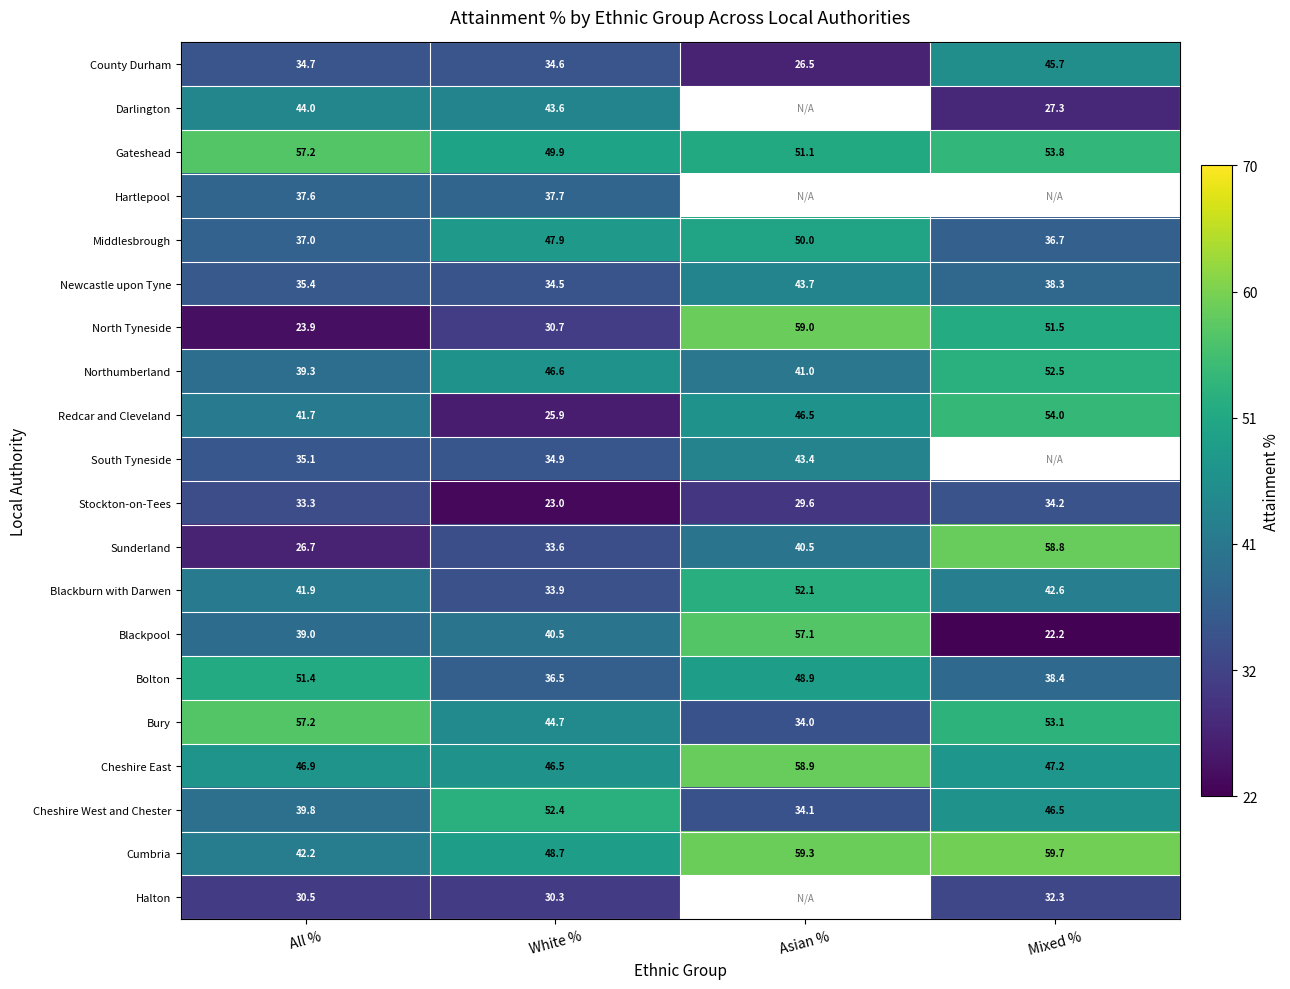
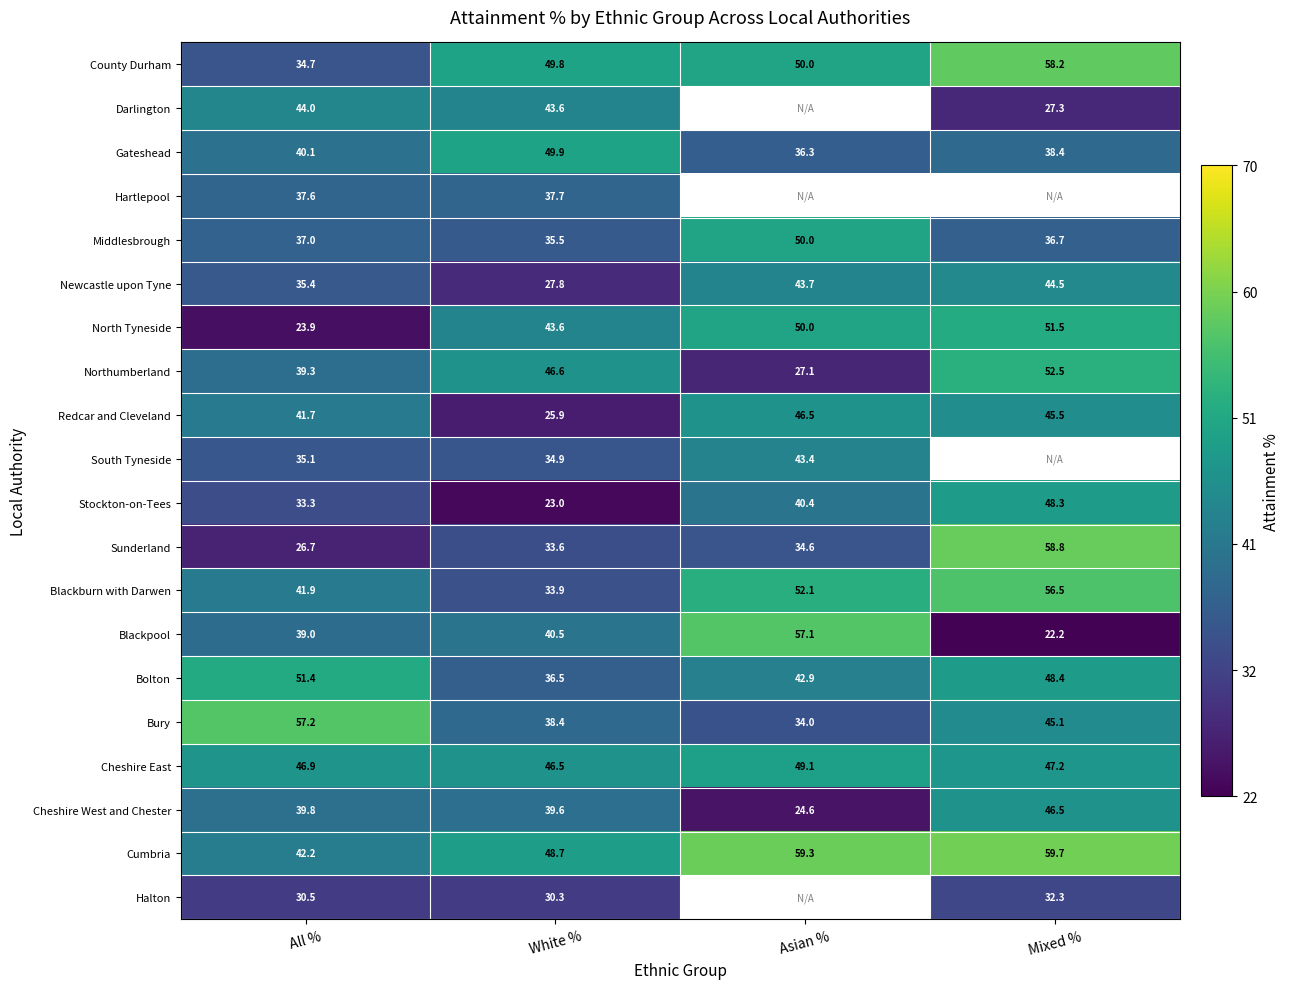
County Durham, White %: 34.6 -> 49.8
County Durham, Asian %: 26.5 -> 50.0
County Durham, Mixed %: 45.7 -> 58.2
Gateshead, All %: 57.2 -> 40.1
Gateshead, Asian %: 51.1 -> 36.3
Gateshead, Mixed %: 53.8 -> 38.4
Middlesbrough, White %: 47.9 -> 35.5
Newcastle upon Tyne, White %: 34.5 -> 27.8
Newcastle upon Tyne, Mixed %: 38.3 -> 44.5
North Tyneside, White %: 30.7 -> 43.6
North Tyneside, Asian %: 59.0 -> 50.0
Northumberland, Asian %: 41.0 -> 27.1
Redcar and Cleveland, Mixed %: 54.0 -> 45.5
Stockton-on-Tees, Asian %: 29.6 -> 40.4
Stockton-on-Tees, Mixed %: 34.2 -> 48.3
Sunderland, Asian %: 40.5 -> 34.6
Blackburn with Darwen, Mixed %: 42.6 -> 56.5
Bolton, Asian %: 48.9 -> 42.9
Bolton, Mixed %: 38.4 -> 48.4
Bury, White %: 44.7 -> 38.4
Bury, Mixed %: 53.1 -> 45.1
Cheshire East, Asian %: 58.9 -> 49.1
Cheshire West and Chester, White %: 52.4 -> 39.6
Cheshire West and Chester, Asian %: 34.1 -> 24.6
